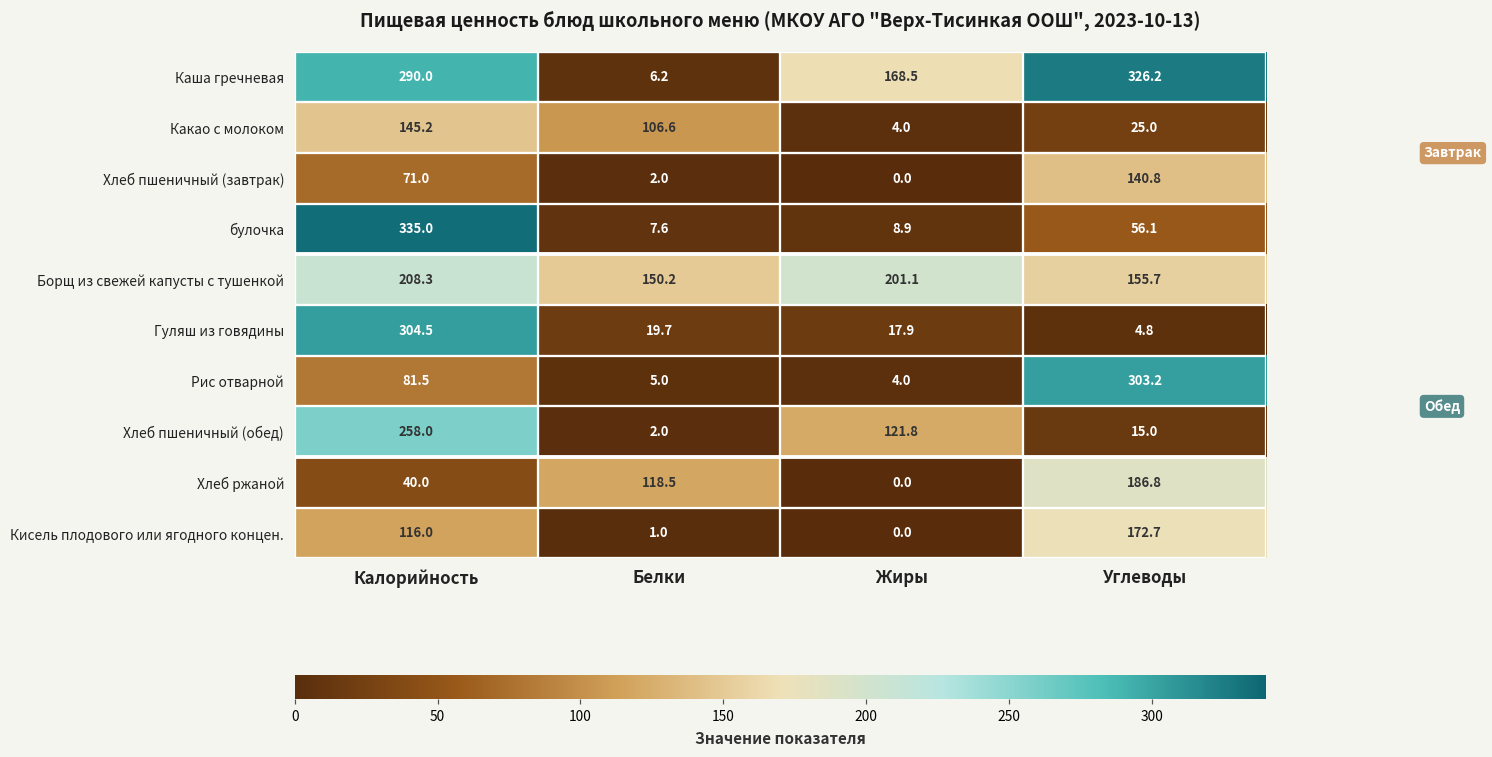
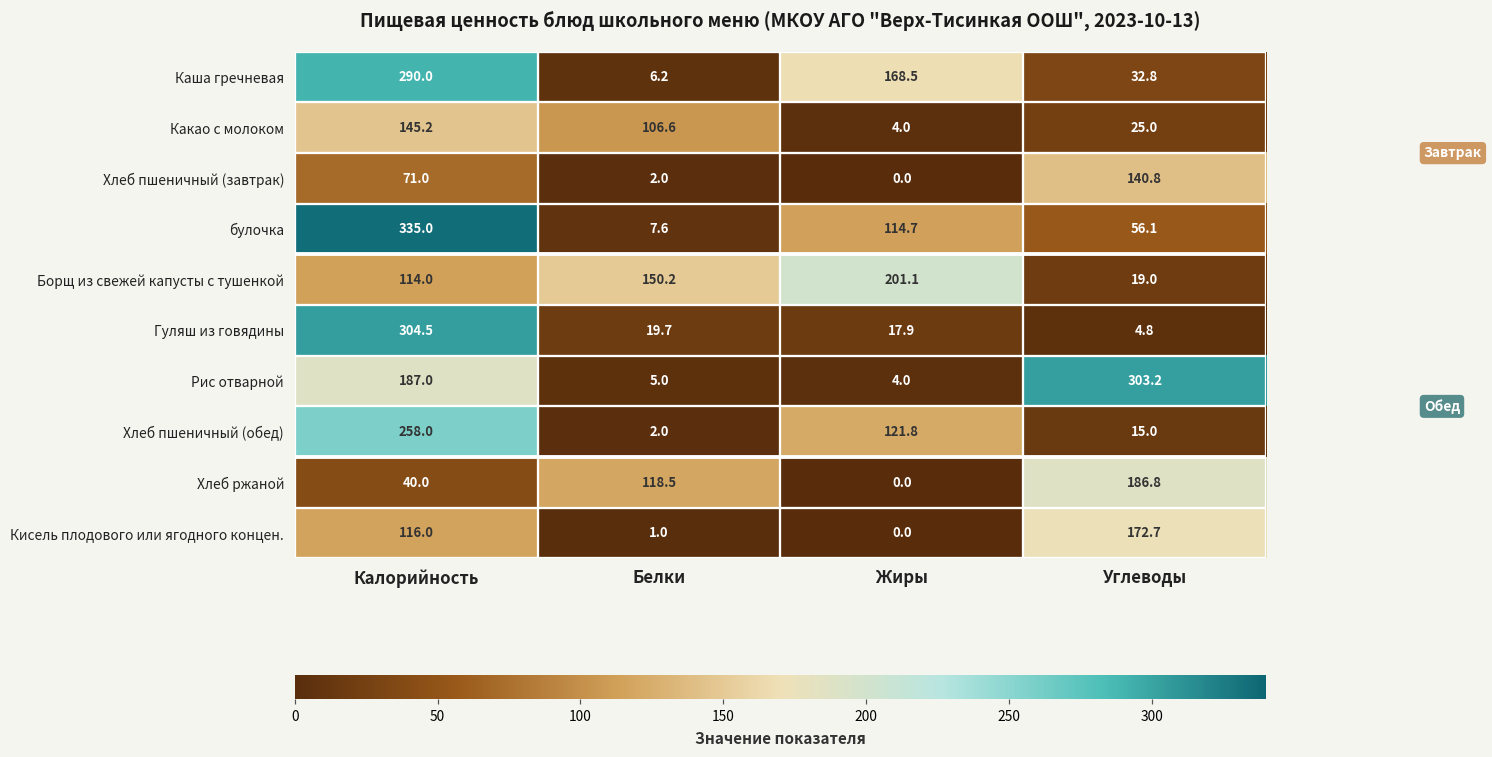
Каша гречневая, Углеводы: 326.2 -> 32.8
булочка, Жиры: 8.9 -> 114.7
Борщ из свежей капусты с тушенкой, Калорийность: 208.3 -> 114.0
Борщ из свежей капусты с тушенкой, Углеводы: 155.7 -> 19.0
Рис отварной, Калорийность: 81.5 -> 187.0
